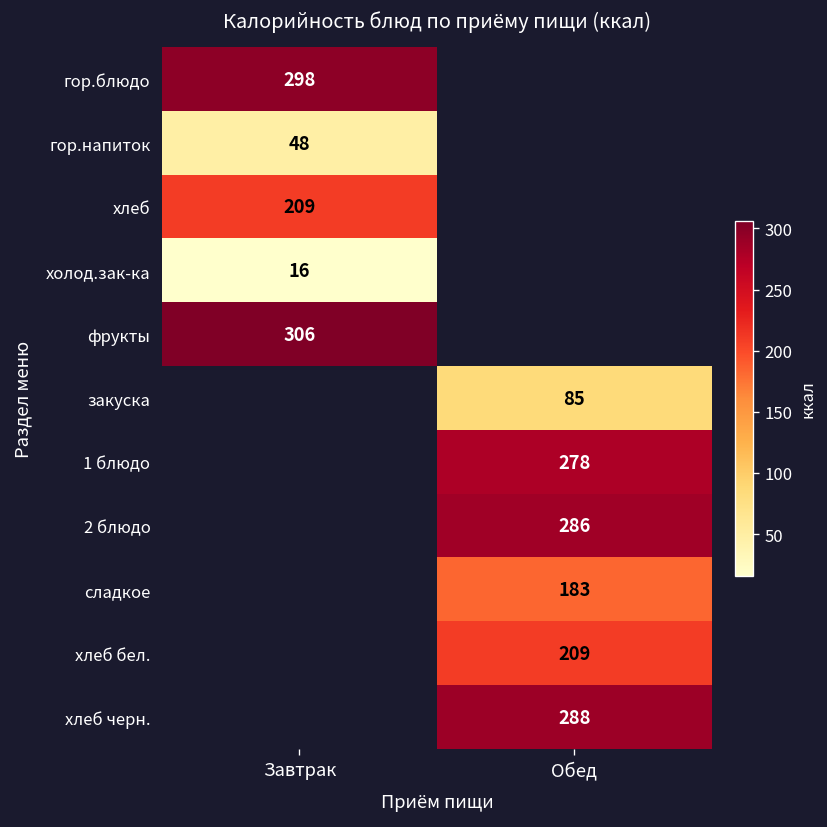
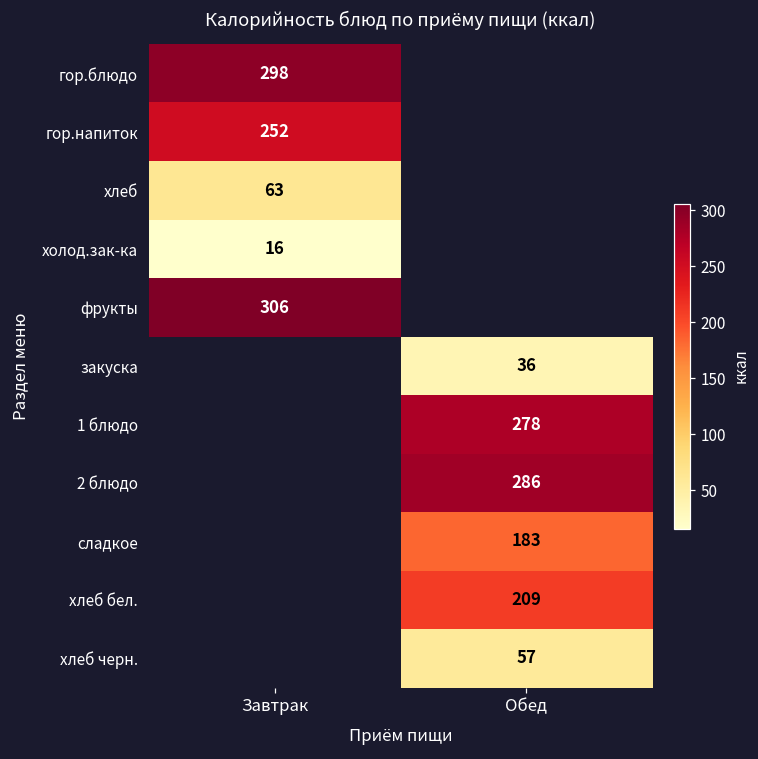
гор.напиток, Завтрак: 48 -> 252
хлеб, Завтрак: 209 -> 63
закуска, Обед: 85 -> 36
хлеб черн., Обед: 288 -> 57
